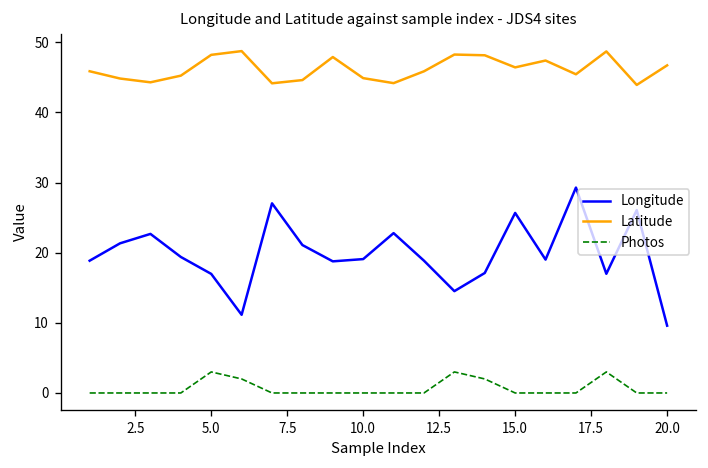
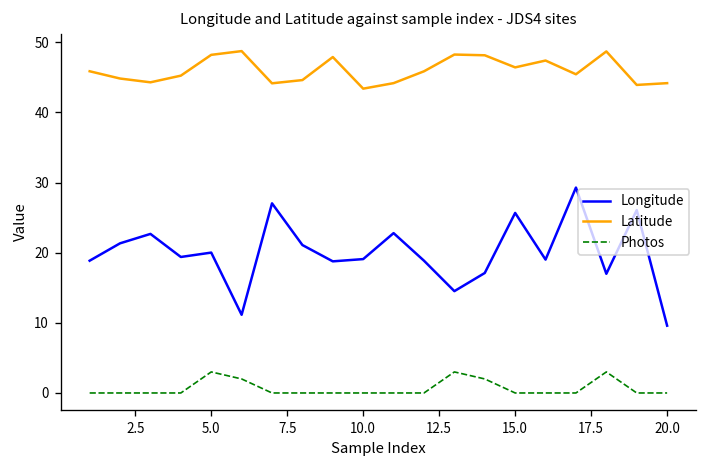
Longitude, 5.0: 17 -> 20
Latitude, 10.0: 45 -> 43
Latitude, 20.0: 47 -> 44
